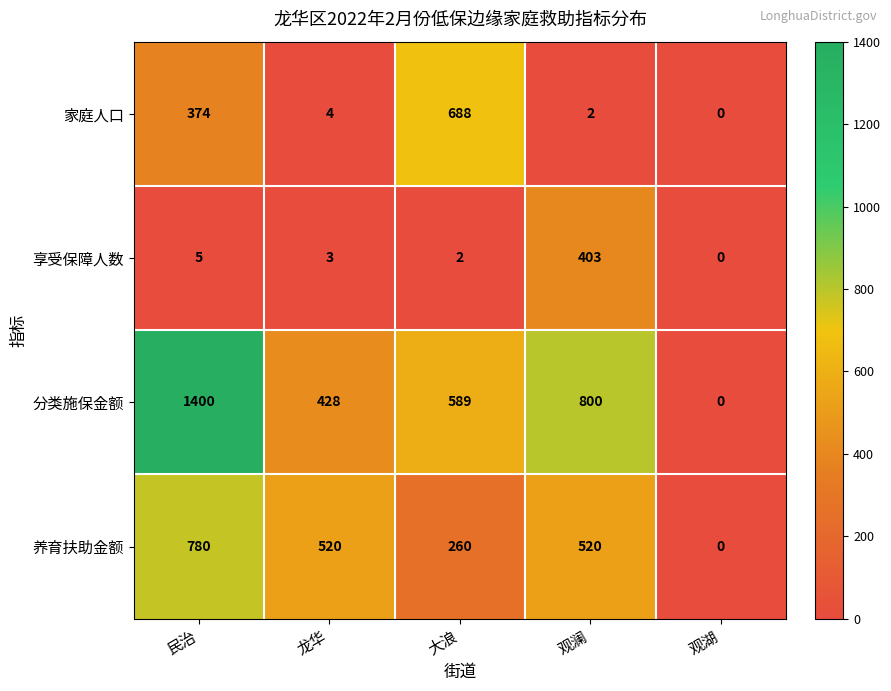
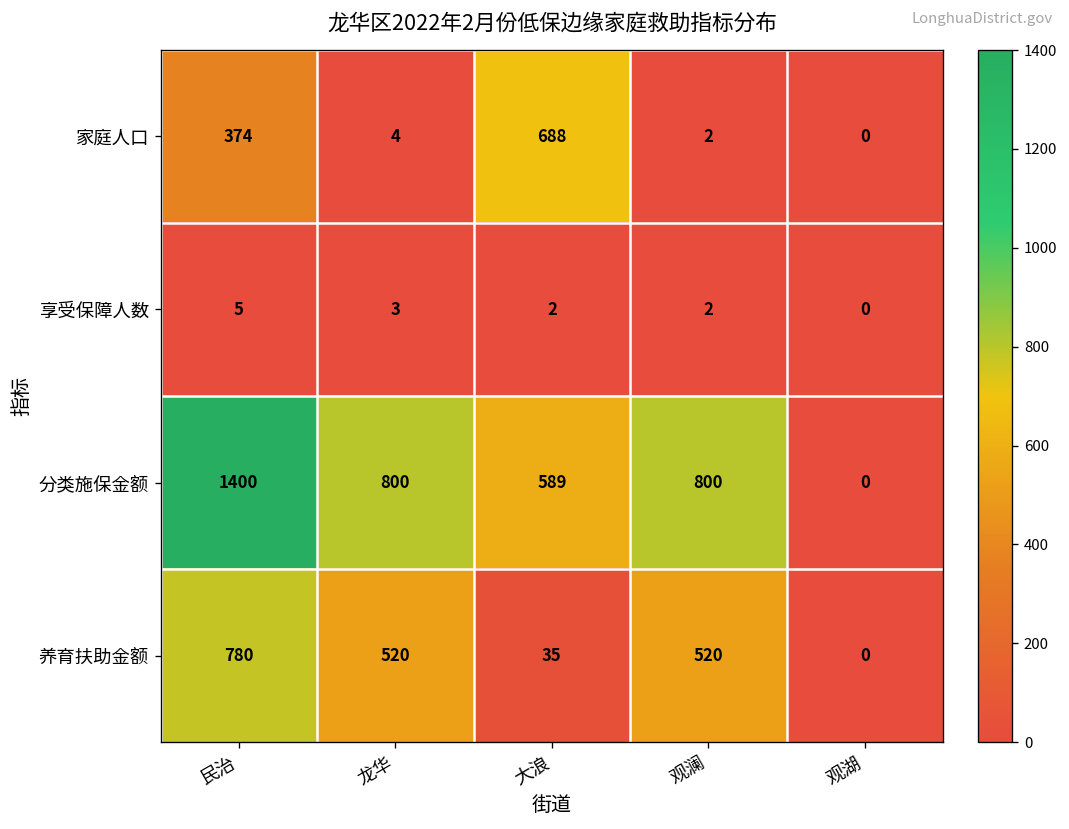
享受保障人数, 观澜: 403 -> 2
分类施保金额, 龙华: 428 -> 800
养育扶助金额, 大浪: 260 -> 35
